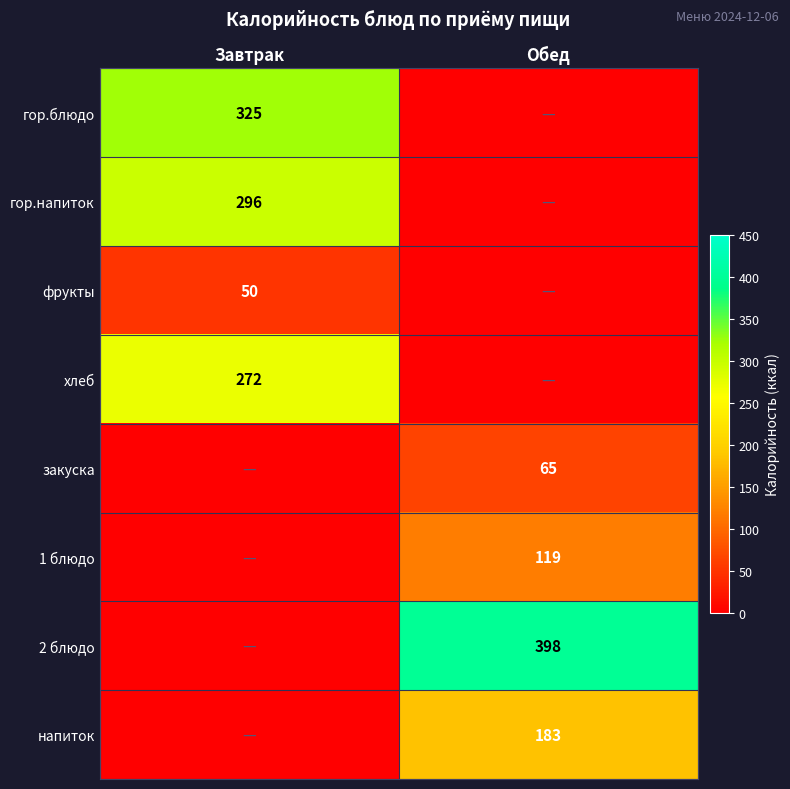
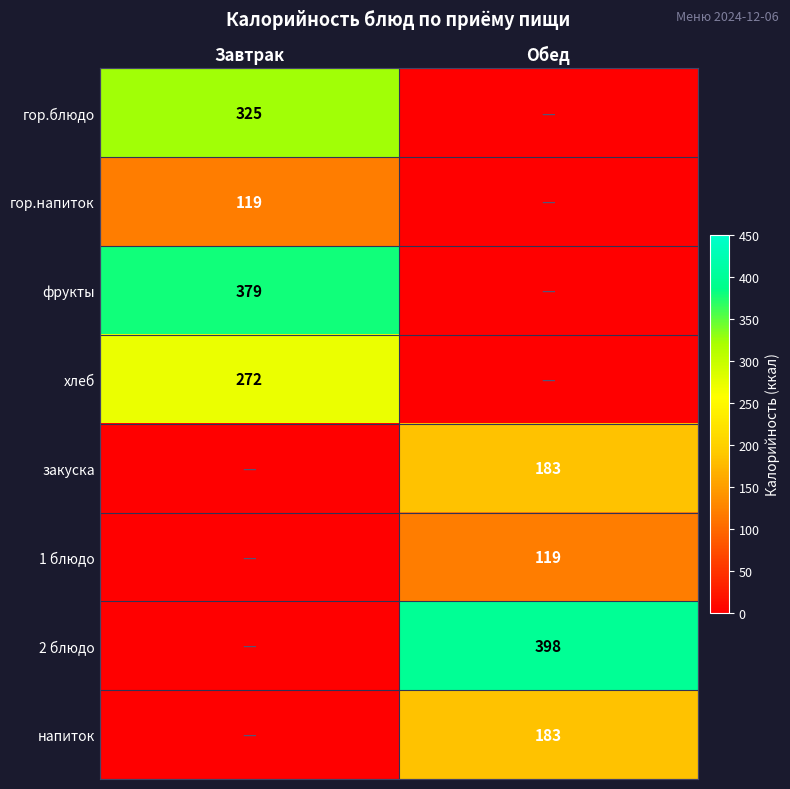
гор.напиток, Завтрак: 296 -> 119
фрукты, Завтрак: 50 -> 379
закуска, Обед: 65 -> 183
